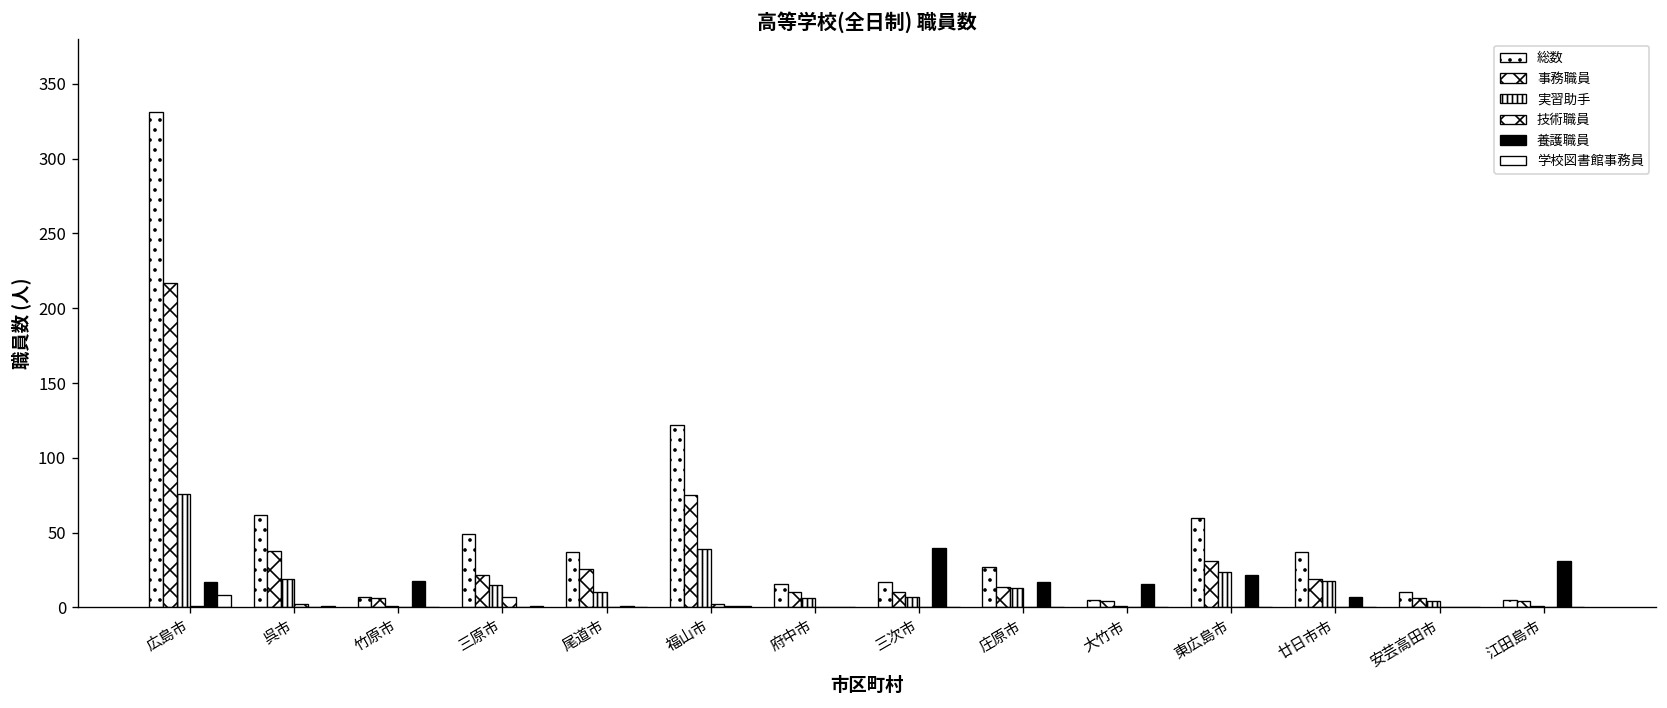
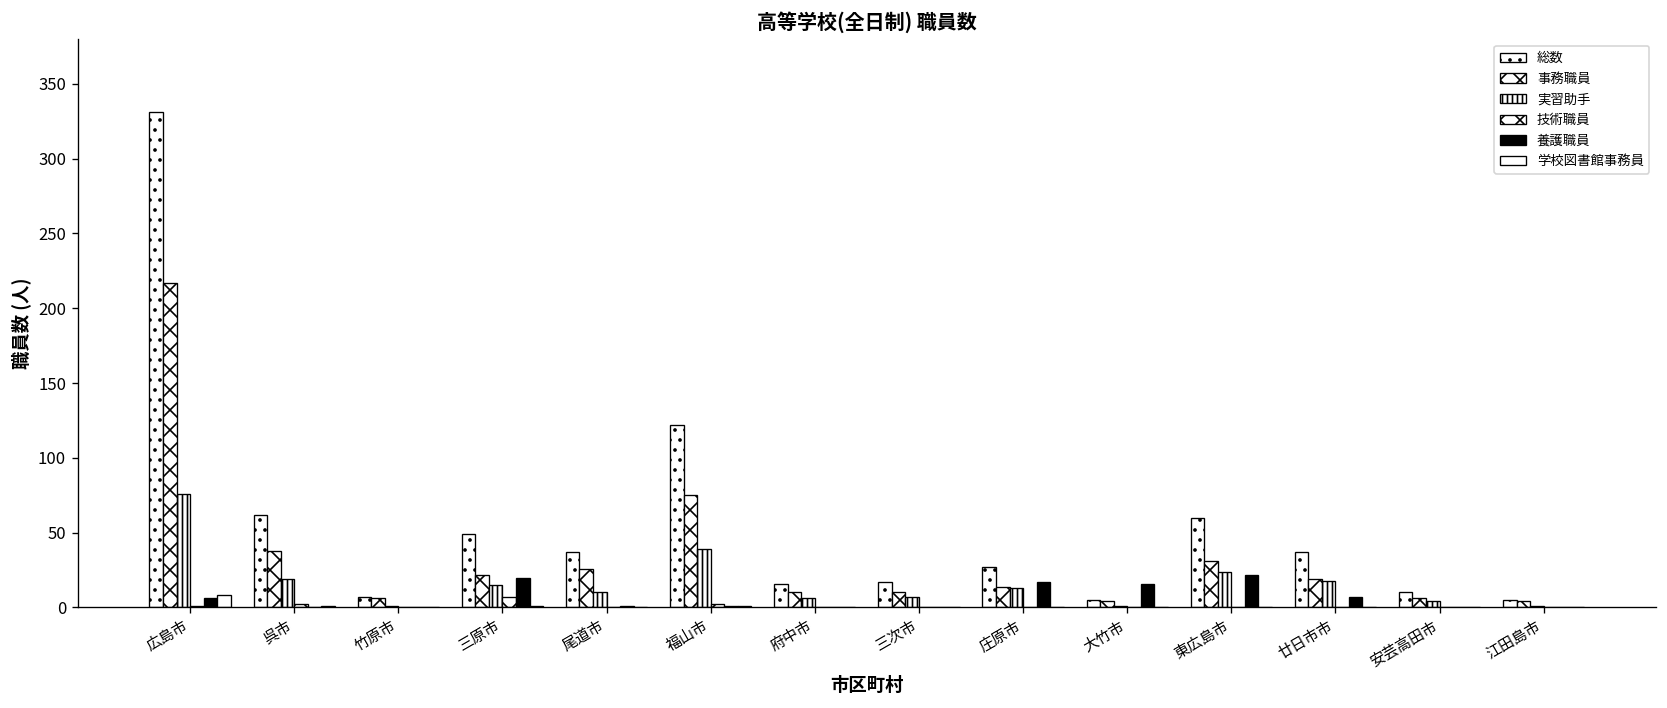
養護職員, 広島市: 17 -> 6
養護職員, 竹原市: 18 -> 0
養護職員, 三原市: 0 -> 20
養護職員, 三次市: 40 -> 0
養護職員, 江田島市: 31 -> 0
